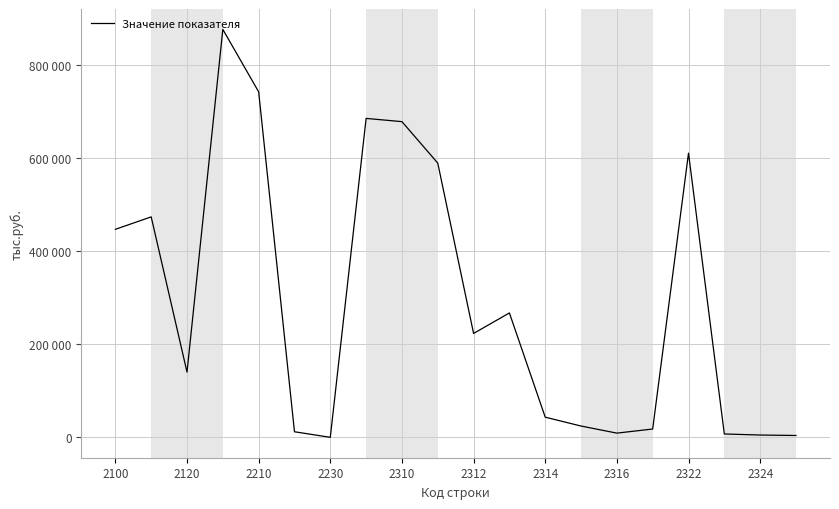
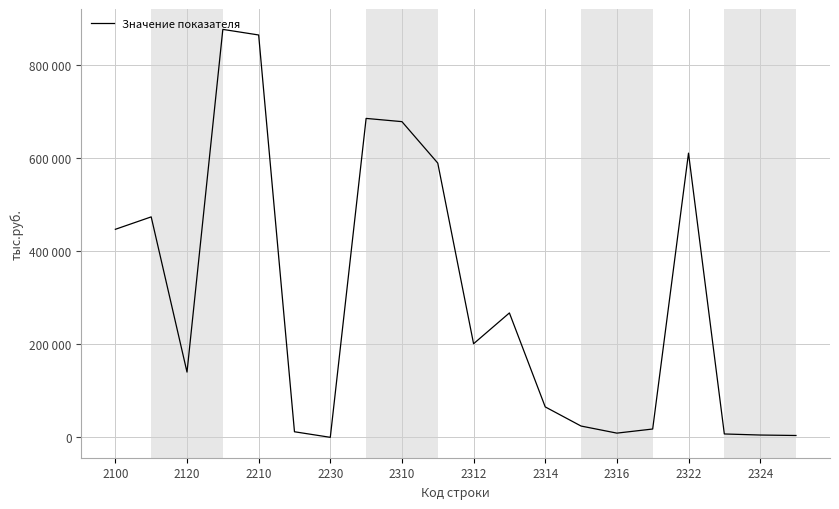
2210: 740000 -> 860000
2312: 220000 -> 200000
2314: 40000 -> 70000
